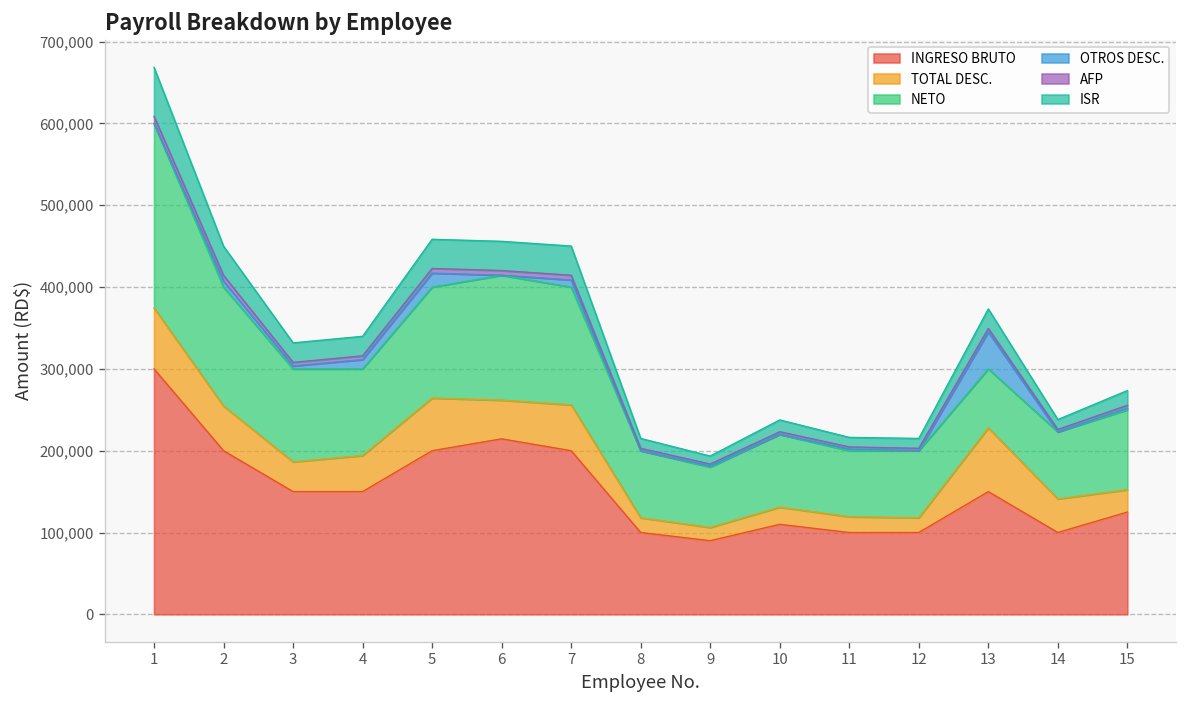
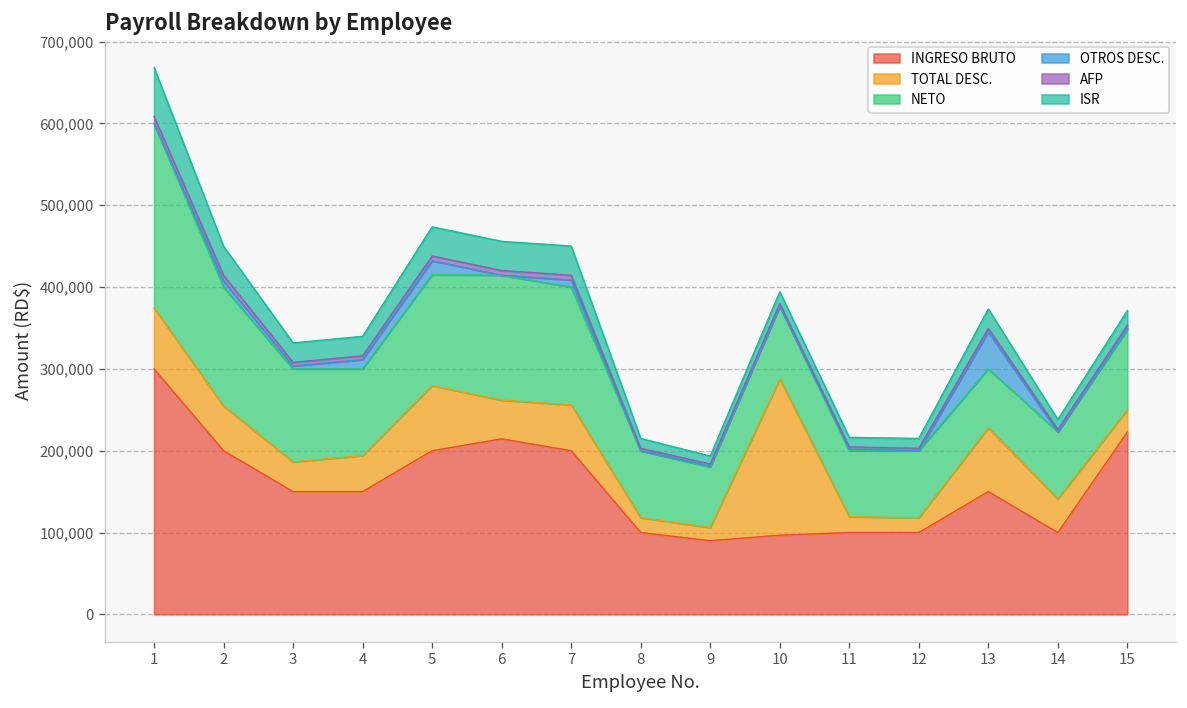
TOTAL DESC., 5: 60,000 -> 80,000
INGRESO BRUTO, 10: 110,000 -> 100,000
TOTAL DESC., 10: 20,000 -> 190,000
INGRESO BRUTO, 15: 130,000 -> 220,000
